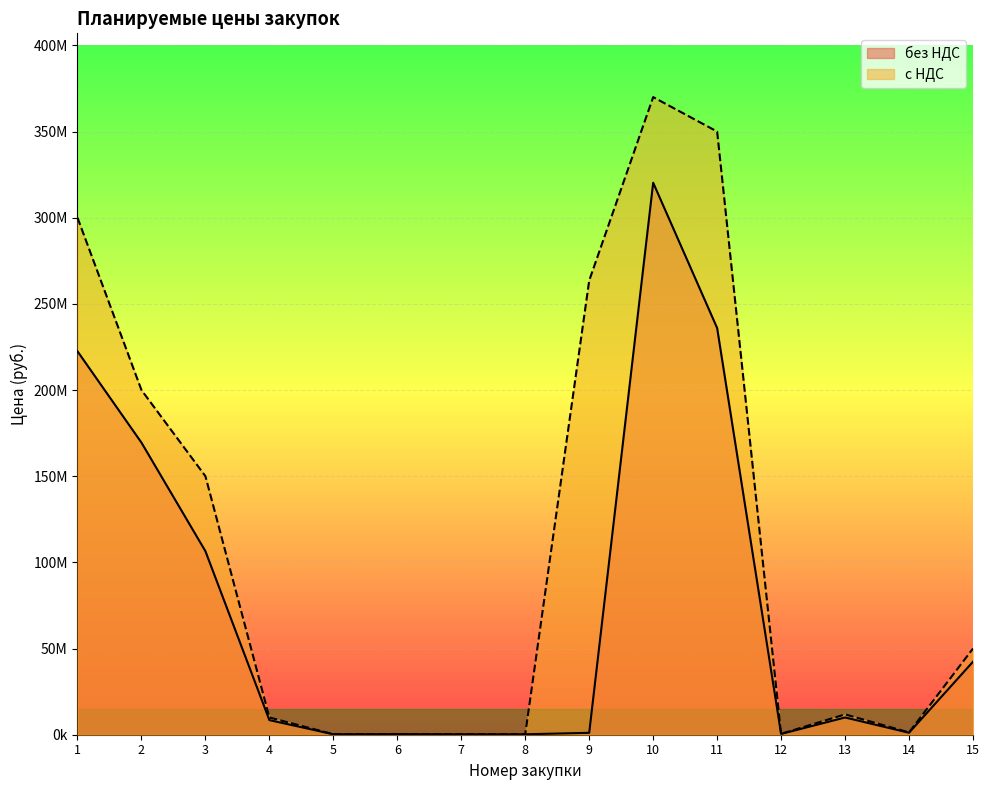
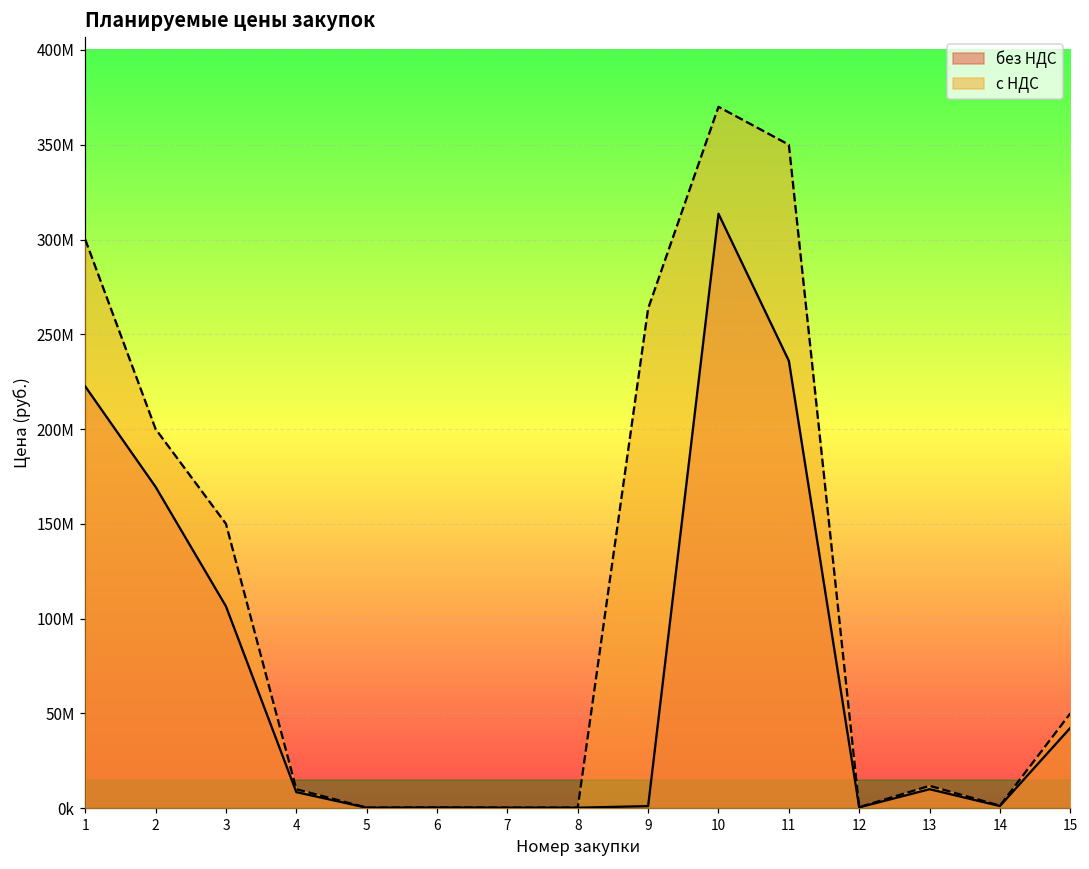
без НДС, 10: 320000000 -> 314000000
